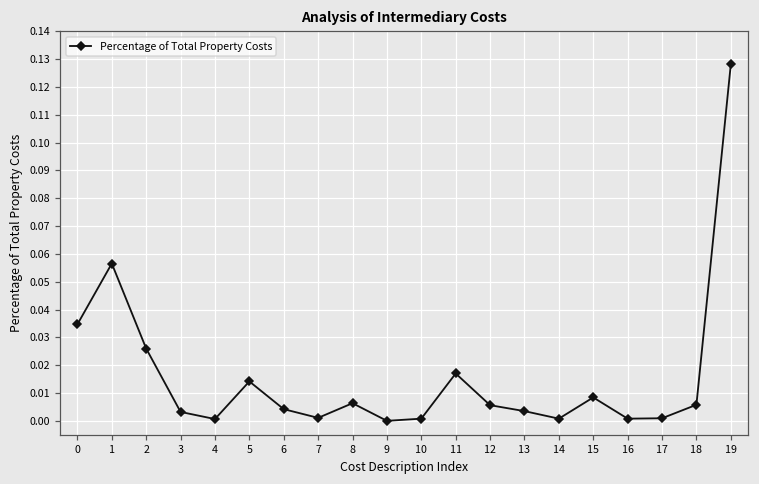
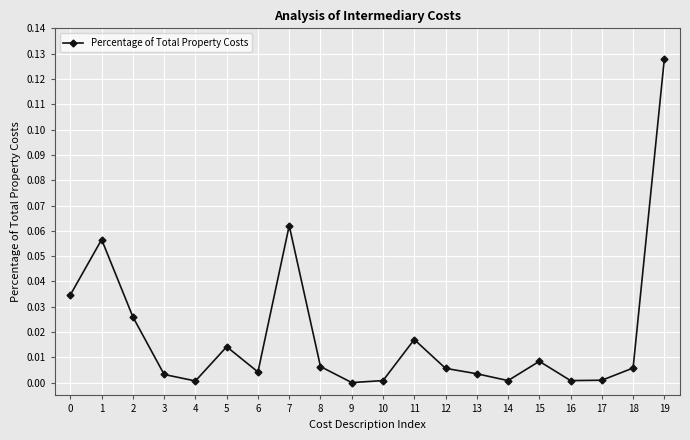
7: 0.001 -> 0.062
